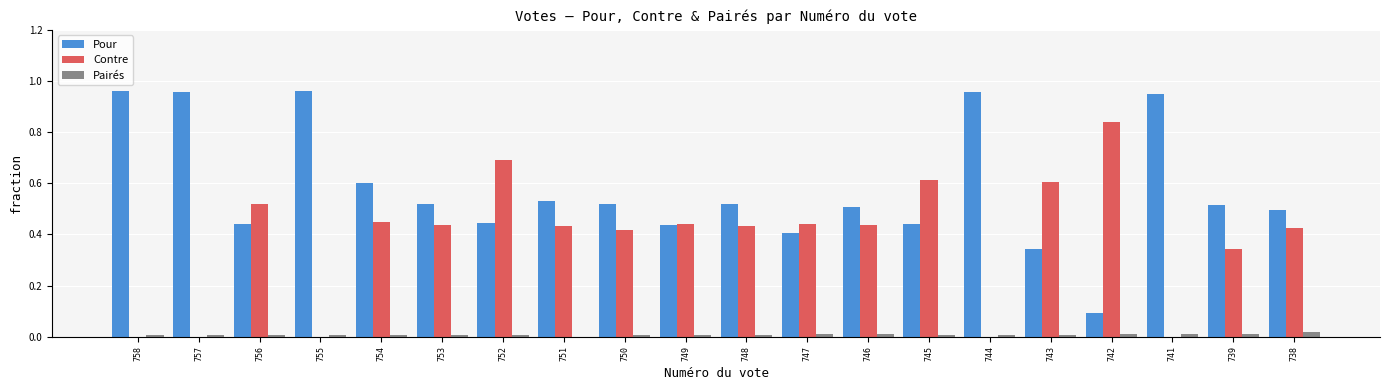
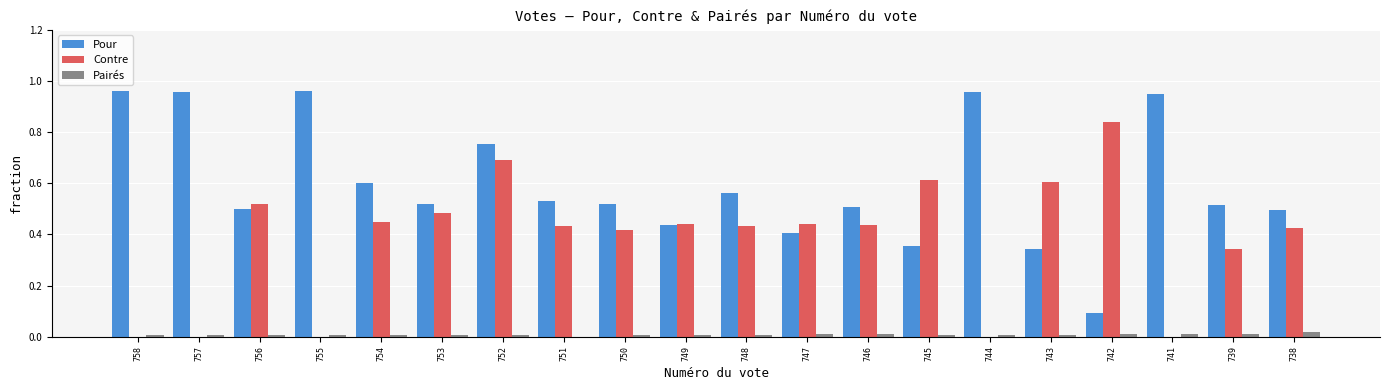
Pour, 756: 0.44 -> 0.50
Contre, 753: 0.44 -> 0.49
Pour, 752: 0.44 -> 0.75
Pour, 748: 0.52 -> 0.56
Pour, 745: 0.44 -> 0.35
